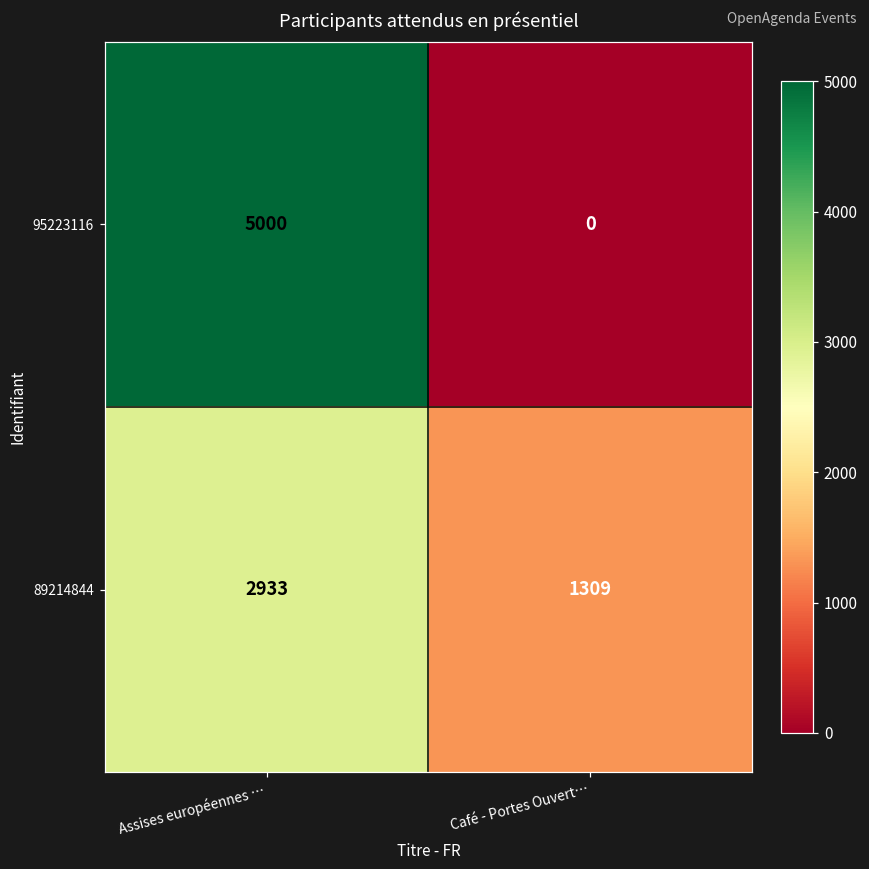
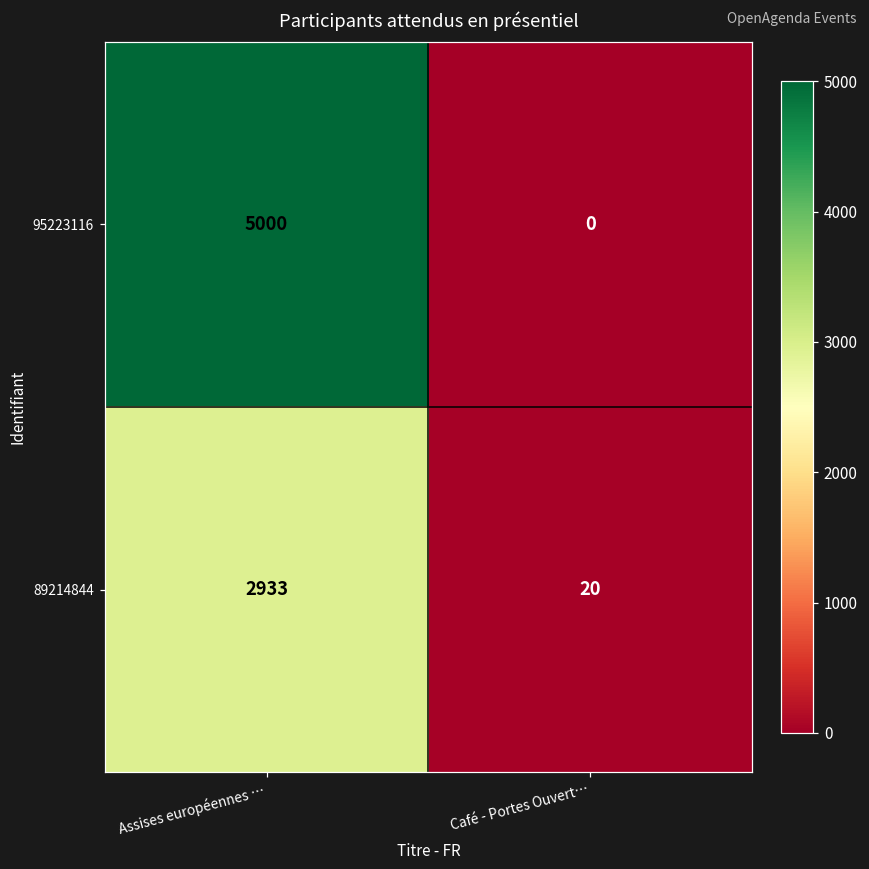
89214844, Café - Portes Ouvert…: 1309 -> 20
